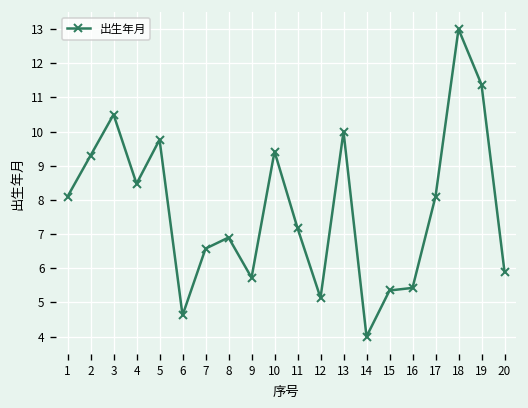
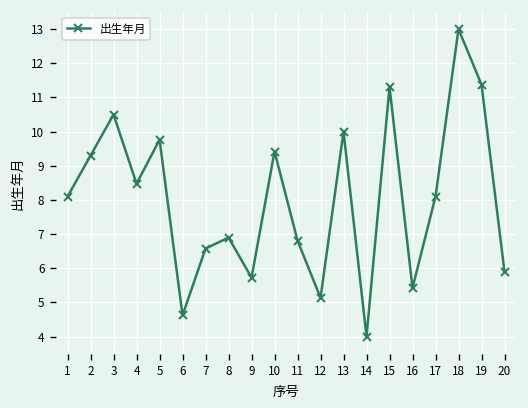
11: 7.2 -> 6.8
15: 5.3 -> 11.3
